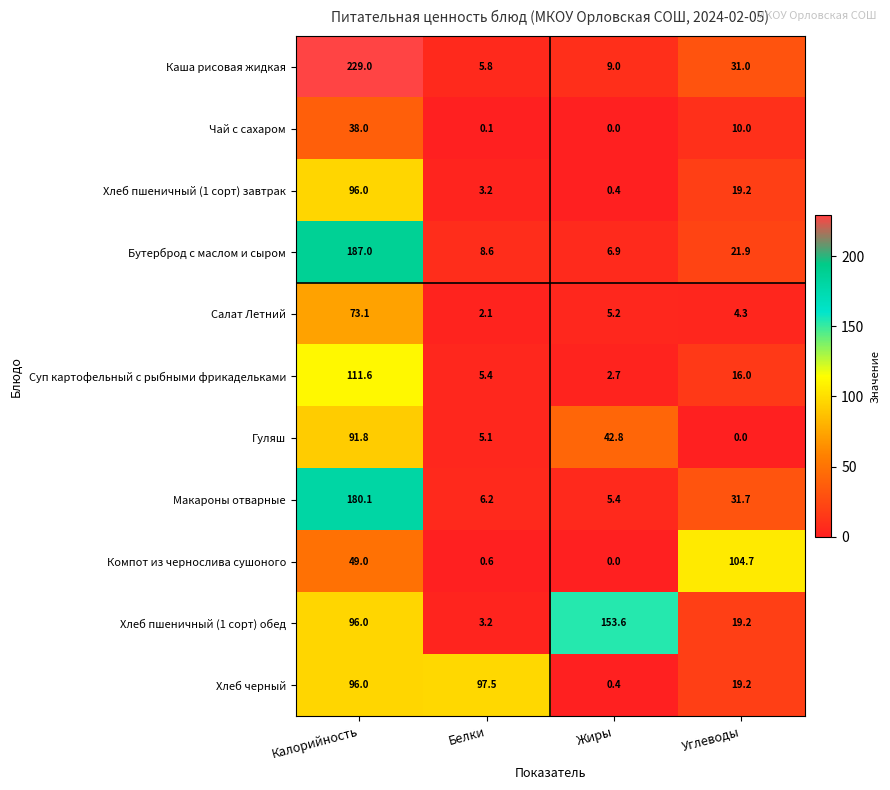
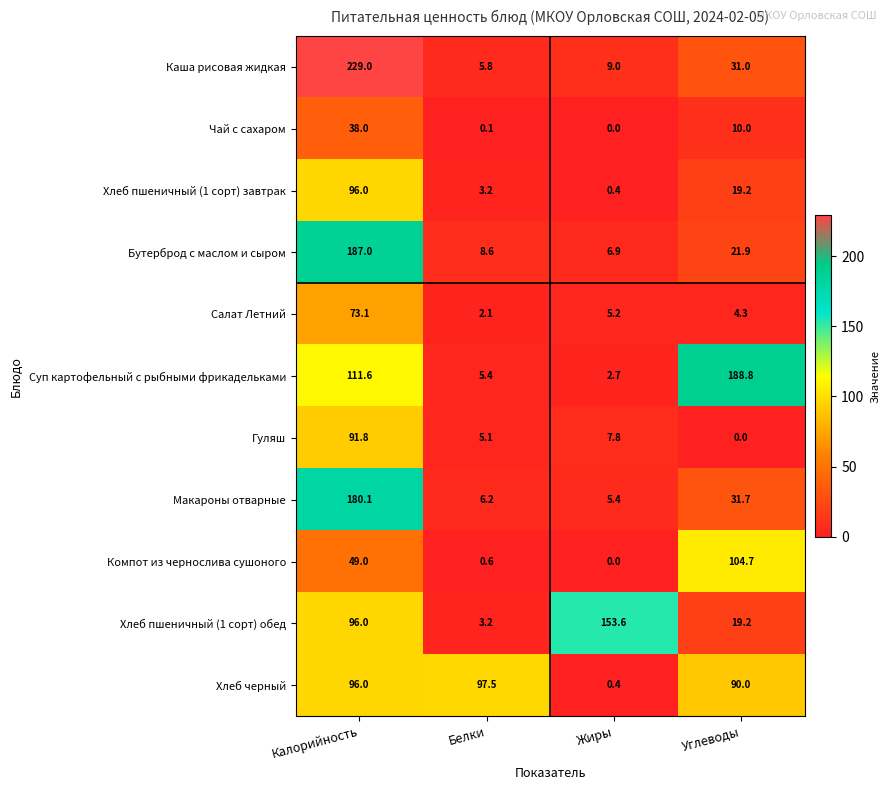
Суп картофельный с рыбными фрикадельками, Углеводы: 16.0 -> 188.8
Гуляш, Жиры: 42.8 -> 7.8
Хлеб черный, Углеводы: 19.2 -> 90.0
